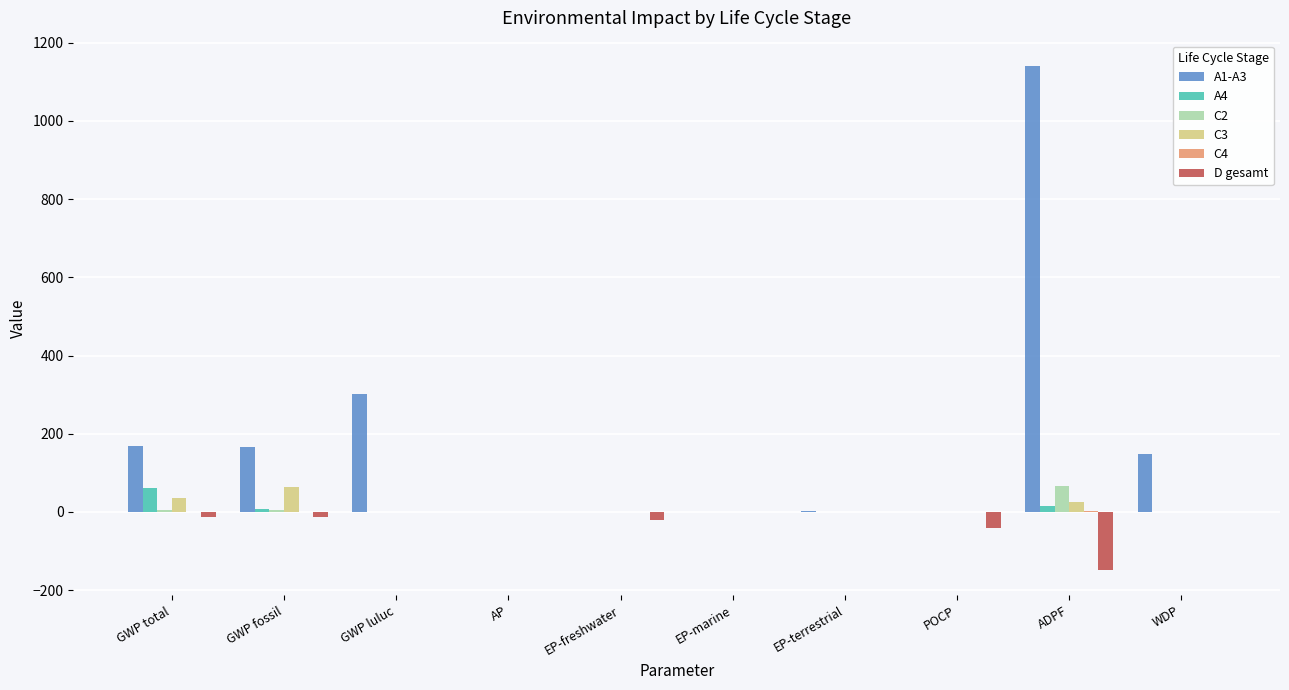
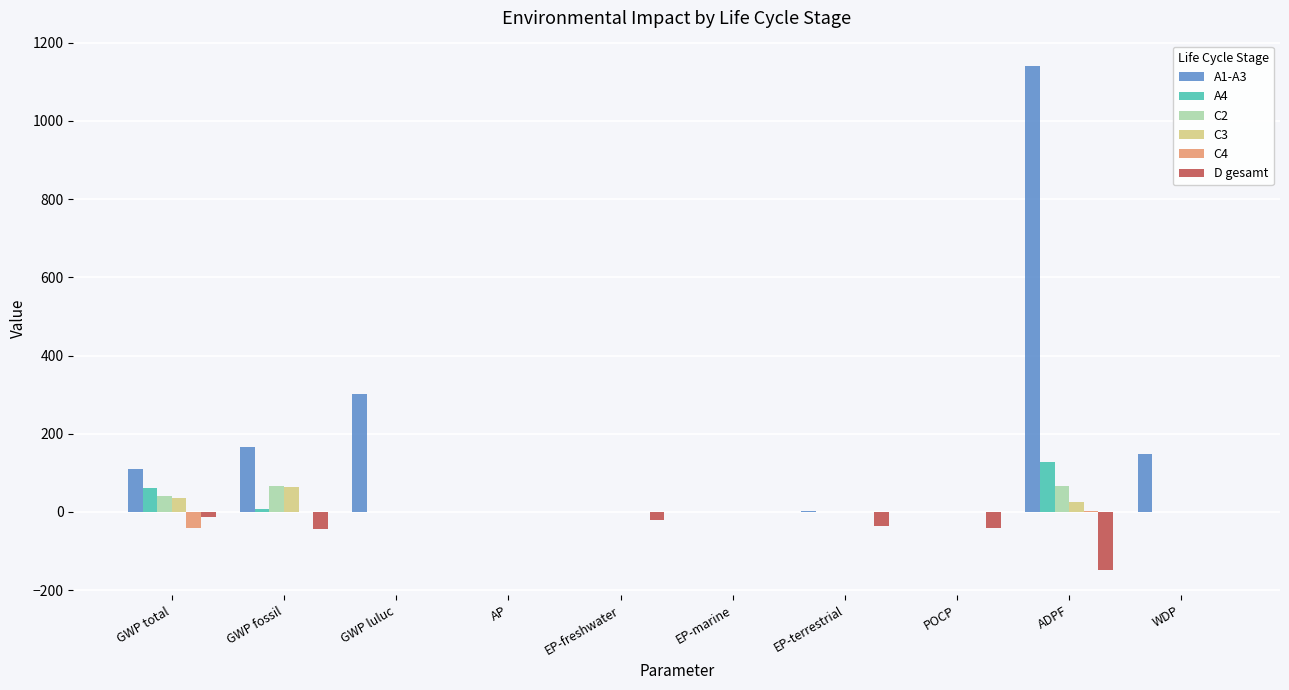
A1-A3, GWP total: 170 -> 110
C2, GWP total: 0 -> 40
C4, GWP total: 0 -> -40
C2, GWP fossil: 0 -> 70
D gesamt, GWP fossil: -10 -> -40
D gesamt, EP-terrestrial: 0 -> -40
A4, ADPF: 20 -> 130
